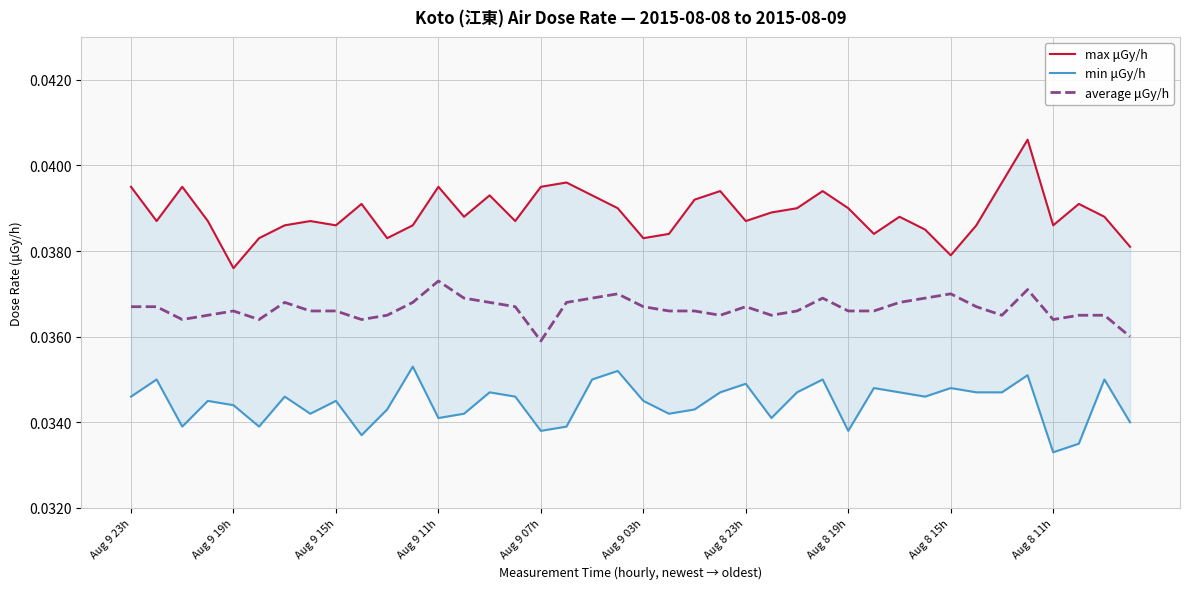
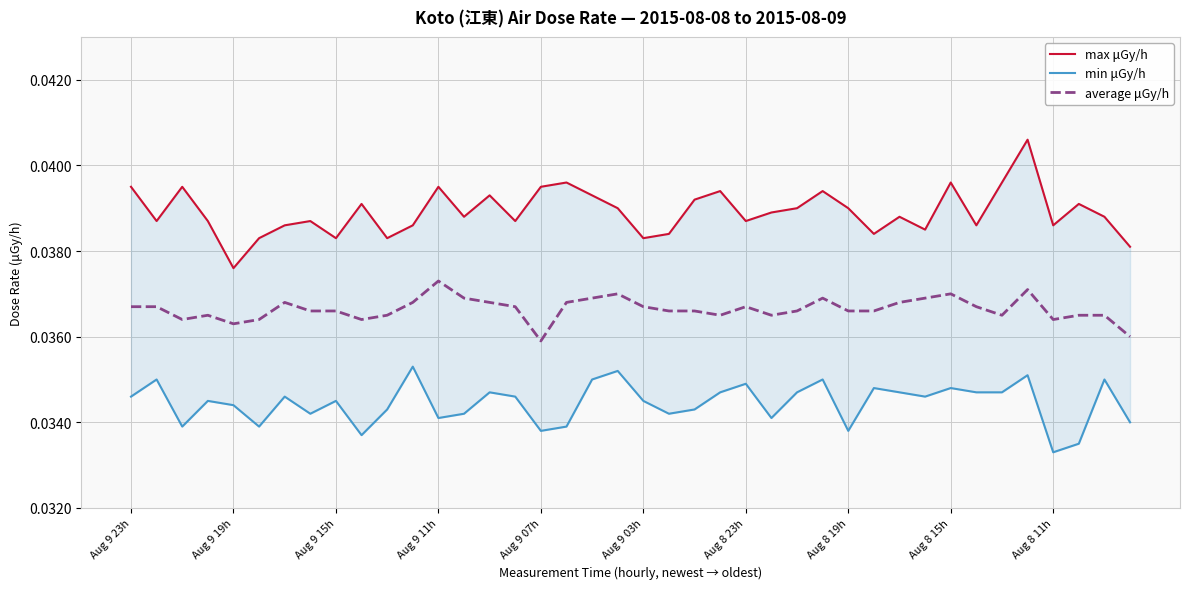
average μGy/h, Aug 9 19h: 0.0366 -> 0.0363
max μGy/h, Aug 9 15h: 0.0386 -> 0.0383
max μGy/h, Aug 8 15h: 0.0379 -> 0.0396
